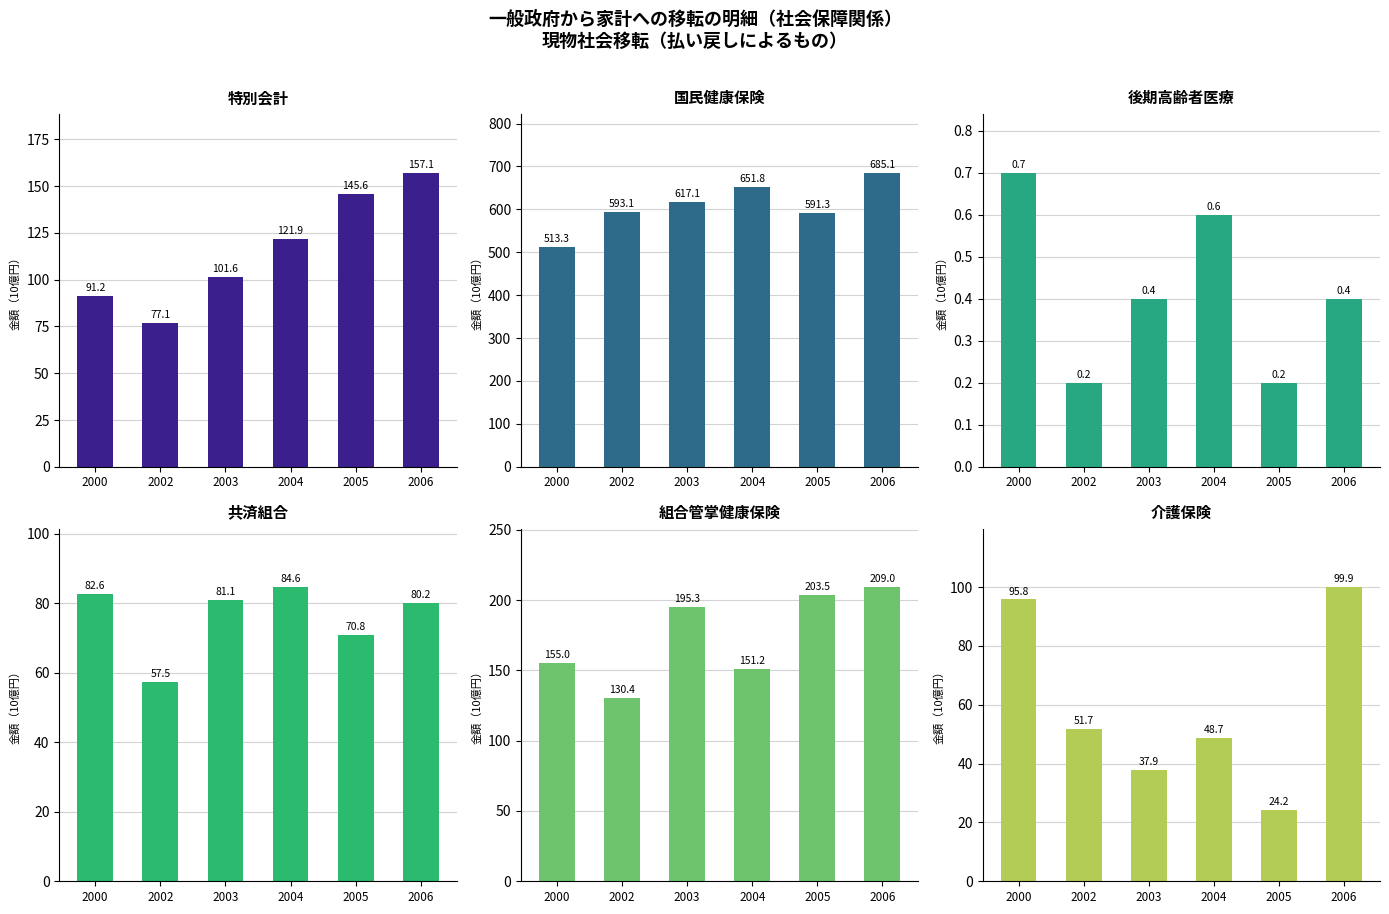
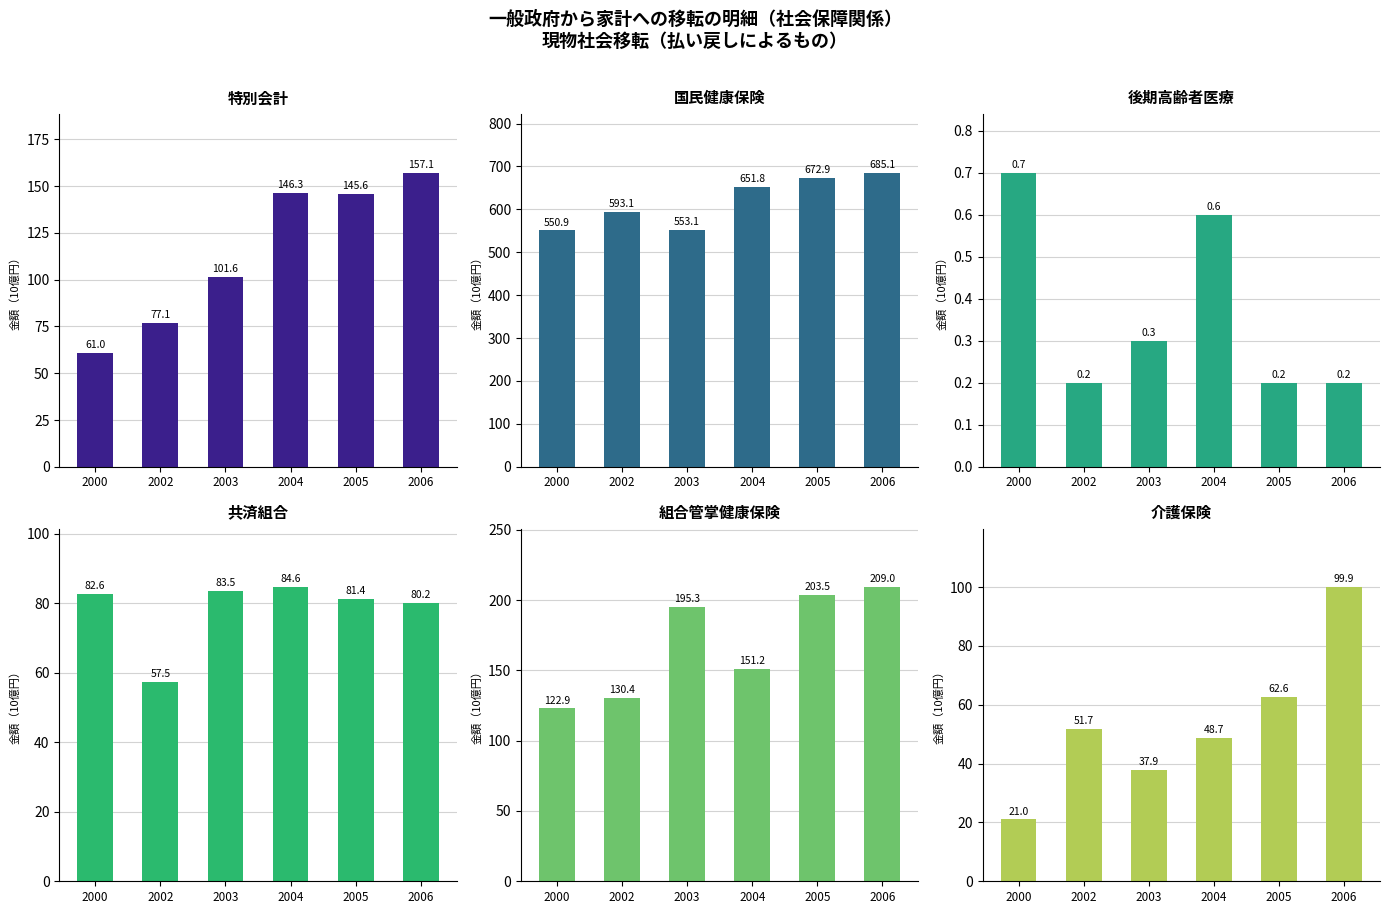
特別会計, 2000: 91.2 -> 61.0
特別会計, 2004: 121.9 -> 146.3
国民健康保険, 2000: 513.3 -> 550.9
国民健康保険, 2003: 617.1 -> 553.1
国民健康保険, 2005: 591.3 -> 672.9
後期高齢者医療, 2003: 0.4 -> 0.3
後期高齢者医療, 2006: 0.4 -> 0.2
共済組合, 2003: 81.1 -> 83.5
共済組合, 2005: 70.8 -> 81.4
組合管掌健康保険, 2000: 155.0 -> 122.9
介護保険, 2000: 95.8 -> 21.0
介護保険, 2005: 24.2 -> 62.6
